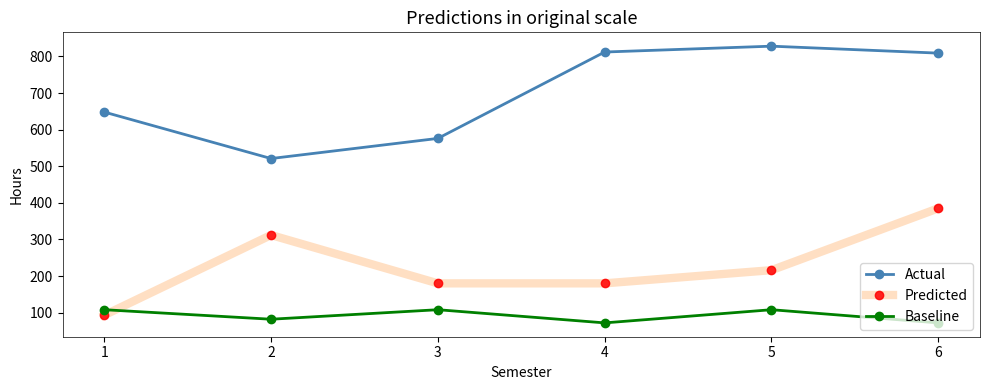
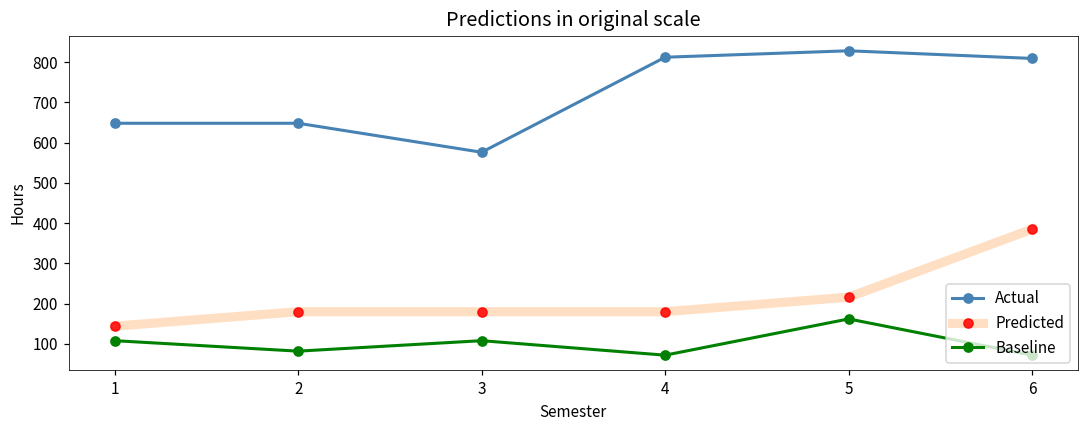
Predicted, 1: 90 -> 140
Actual, 2: 520 -> 650
Predicted, 2: 310 -> 180
Baseline, 5: 110 -> 160
